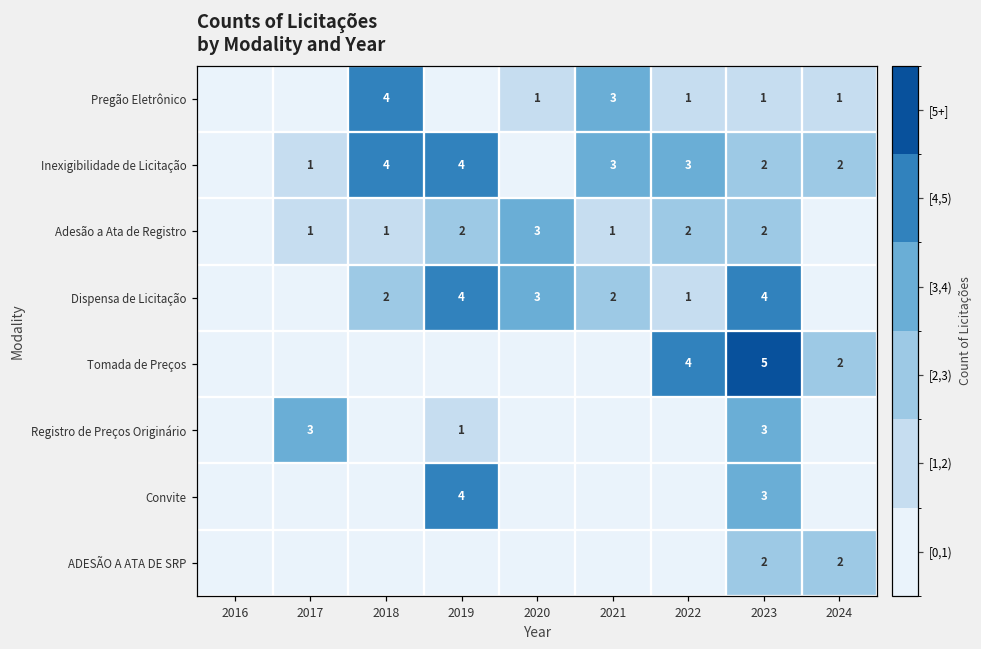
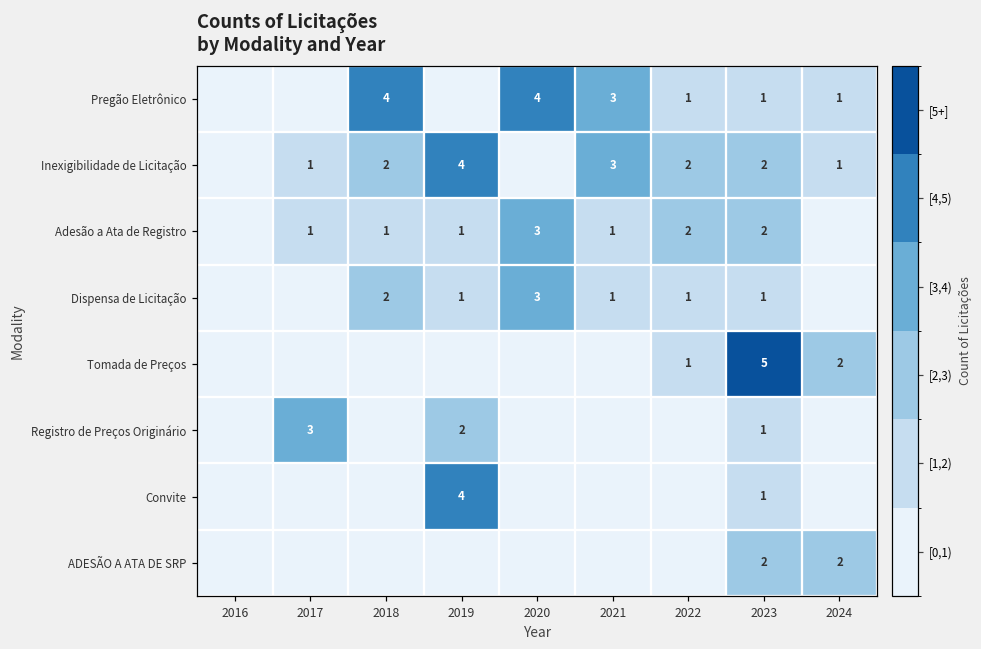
Pregão Eletrônico, 2020: 1 -> 4
Inexigibilidade de Licitação, 2018: 4 -> 2
Inexigibilidade de Licitação, 2022: 3 -> 2
Inexigibilidade de Licitação, 2024: 2 -> 1
Adesão a Ata de Registro, 2019: 2 -> 1
Dispensa de Licitação, 2019: 4 -> 1
Dispensa de Licitação, 2021: 2 -> 1
Dispensa de Licitação, 2023: 4 -> 1
Tomada de Preços, 2022: 4 -> 1
Registro de Preços Originário, 2019: 1 -> 2
Registro de Preços Originário, 2023: 3 -> 1
Convite, 2023: 3 -> 1
